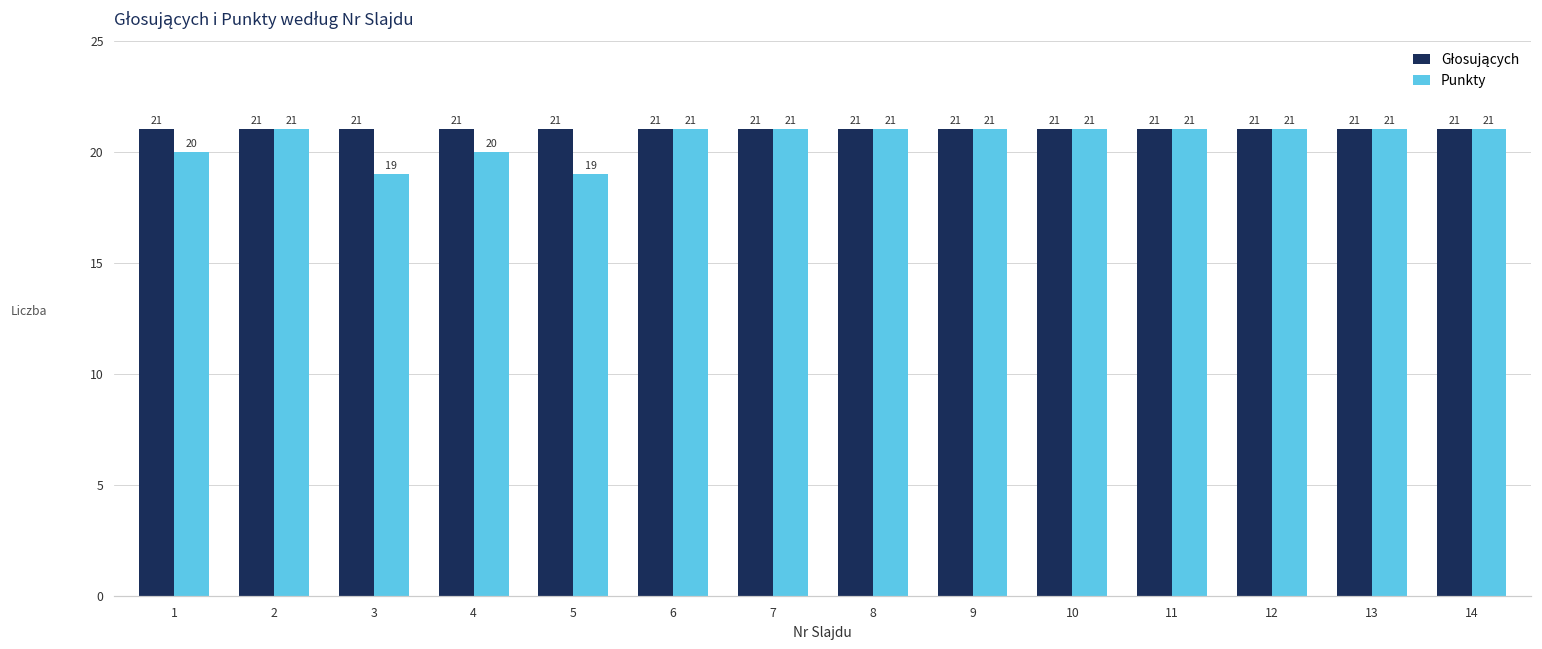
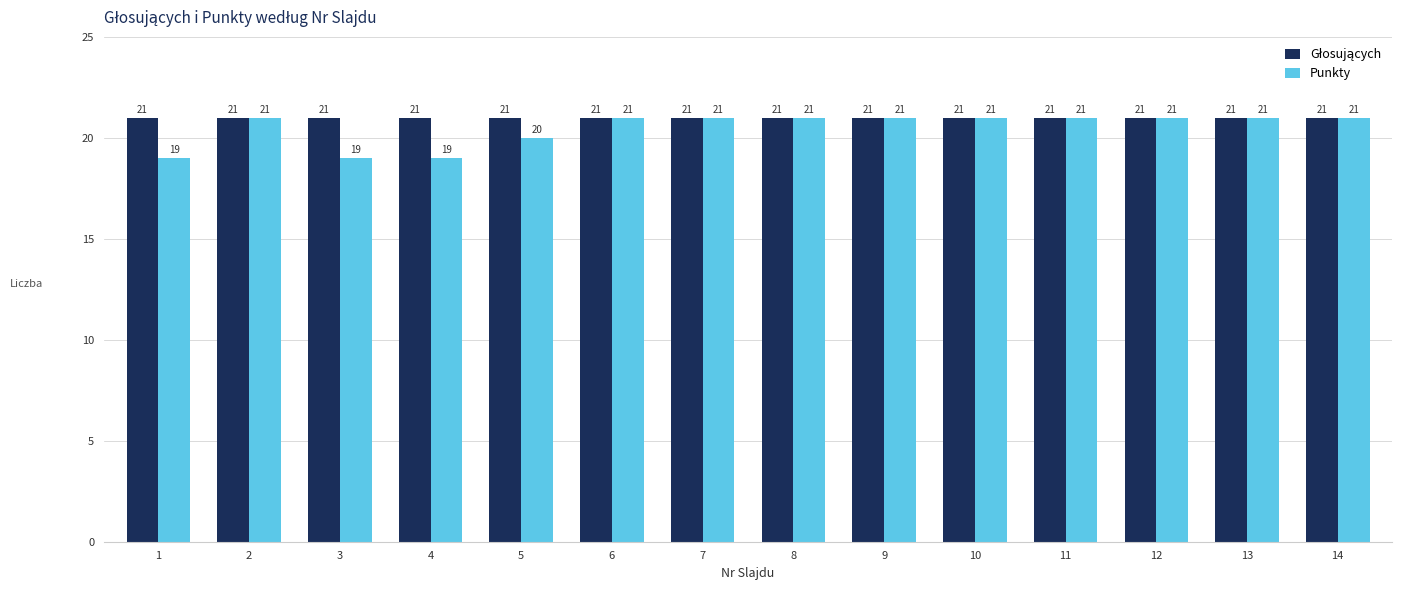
Punkty, 1: 20 -> 19
Punkty, 4: 20 -> 19
Punkty, 5: 19 -> 20
